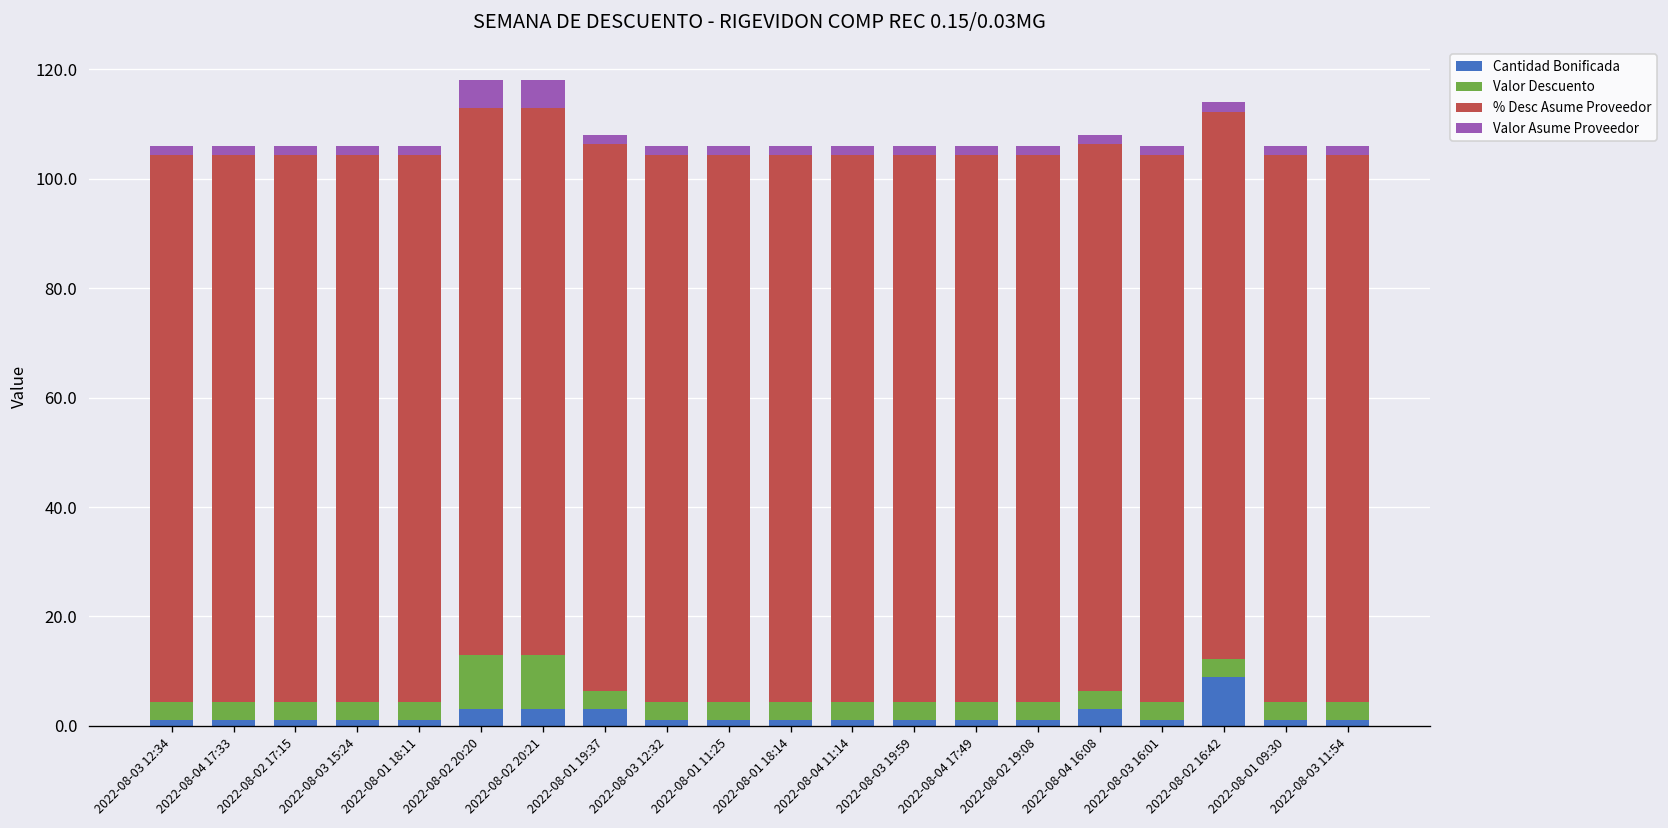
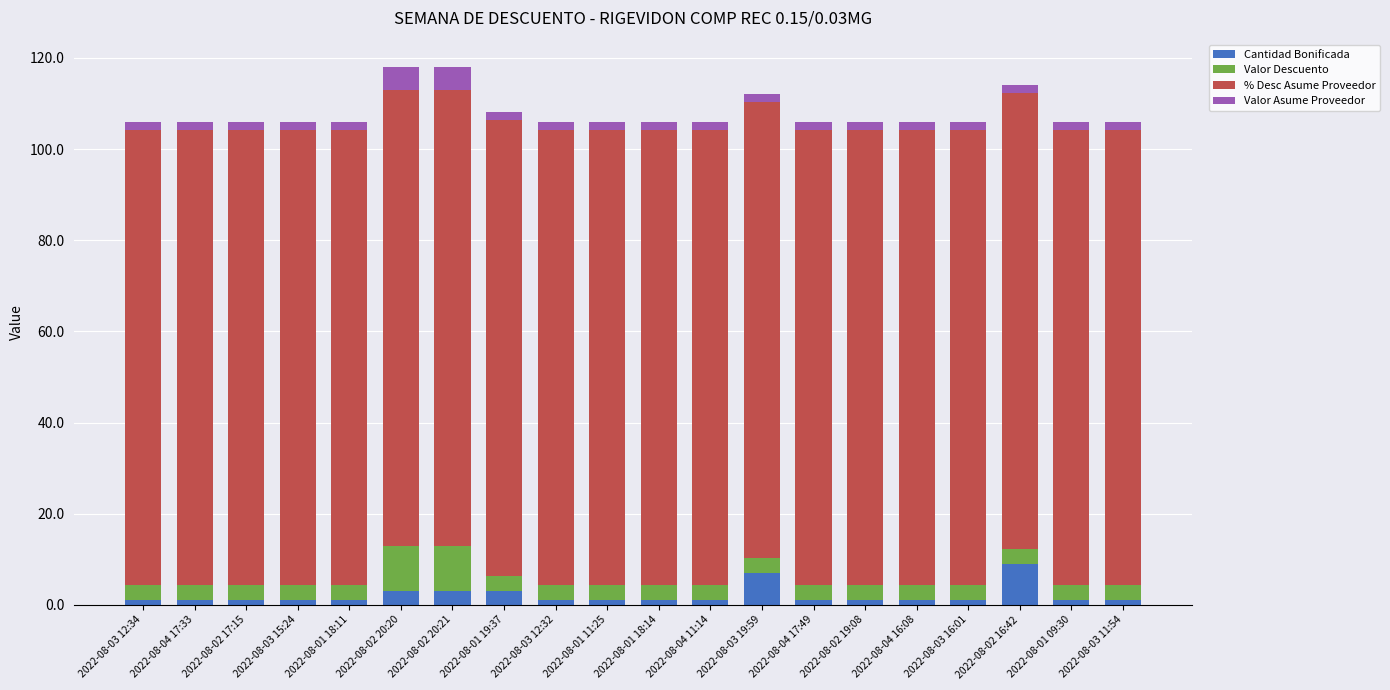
Cantidad Bonificada, 2022-08-03 19:59: 1 -> 7
Cantidad Bonificada, 2022-08-04 16:08: 3 -> 1
